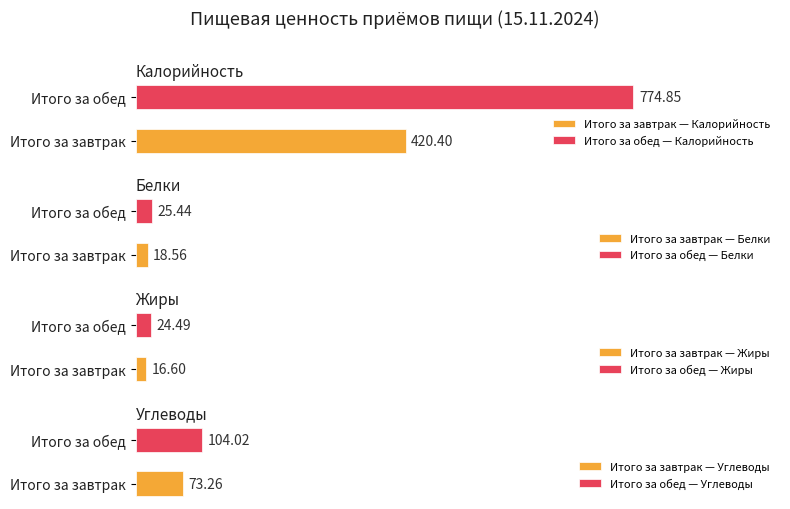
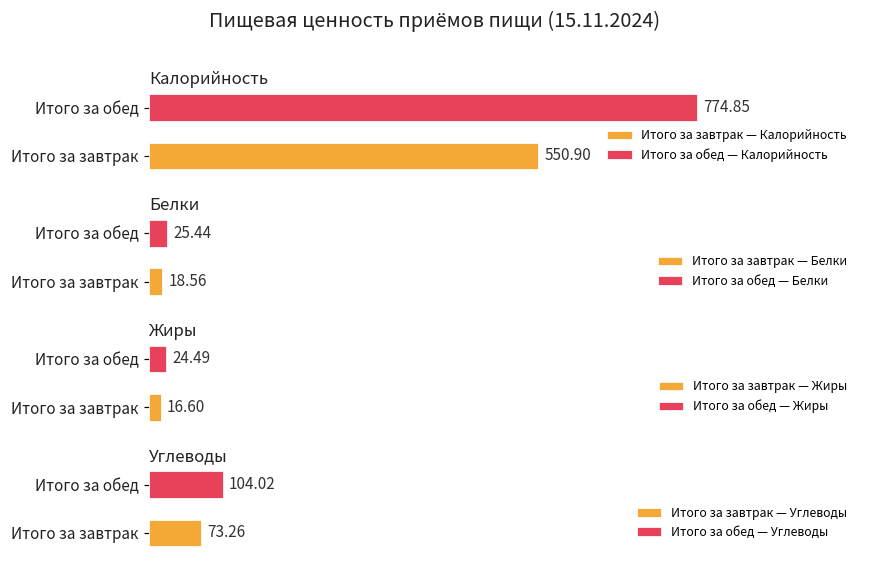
Калорийность, Итого за завтрак: 420.40 -> 550.90
